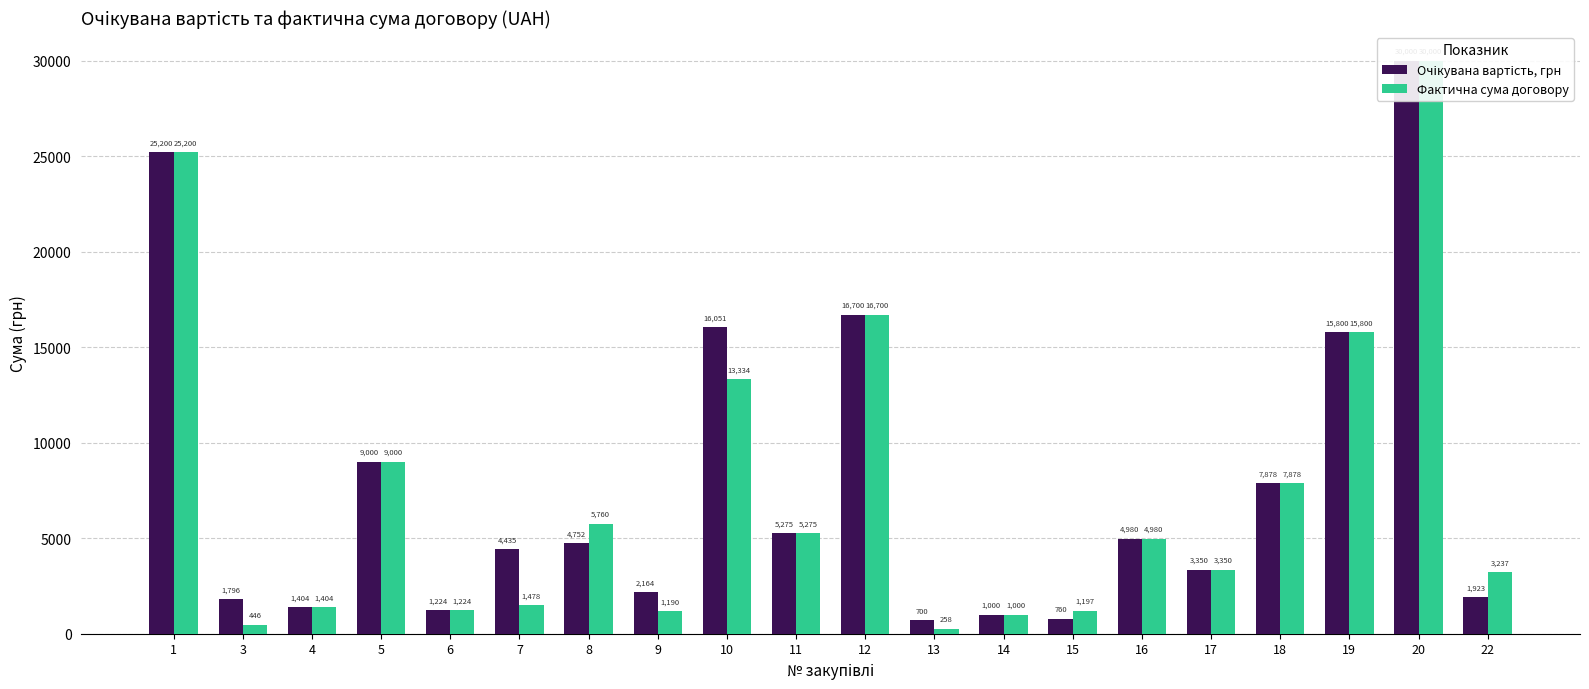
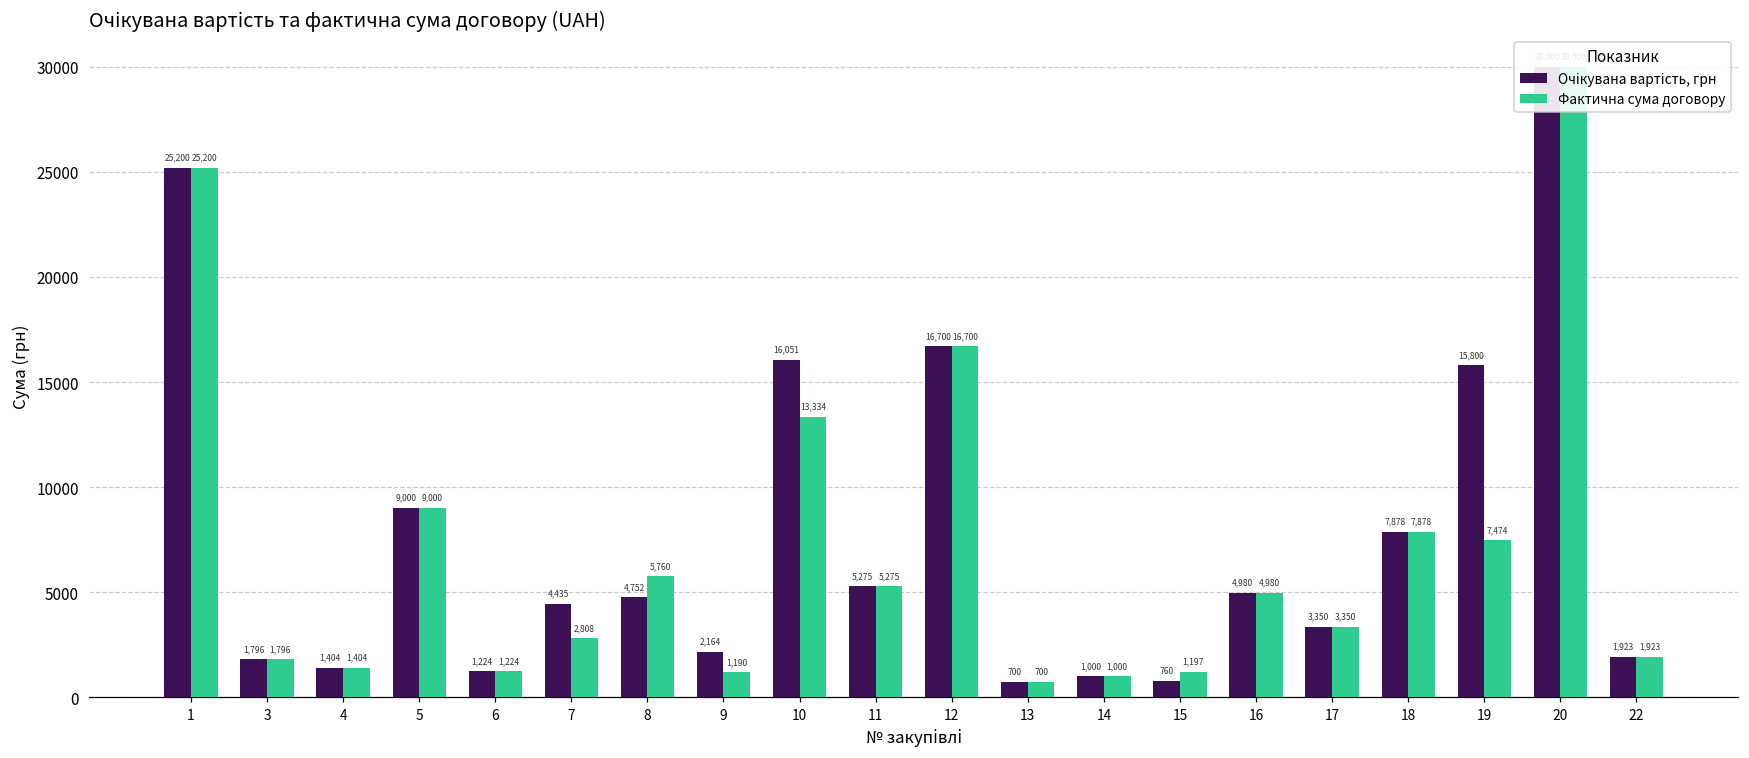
Фактична сума договору, 3: 446 -> 1,796
Фактична сума договору, 7: 1,478 -> 2,808
Фактична сума договору, 13: 258 -> 700
Фактична сума договору, 19: 15,800 -> 7,474
Фактична сума договору, 22: 3,237 -> 1,923
